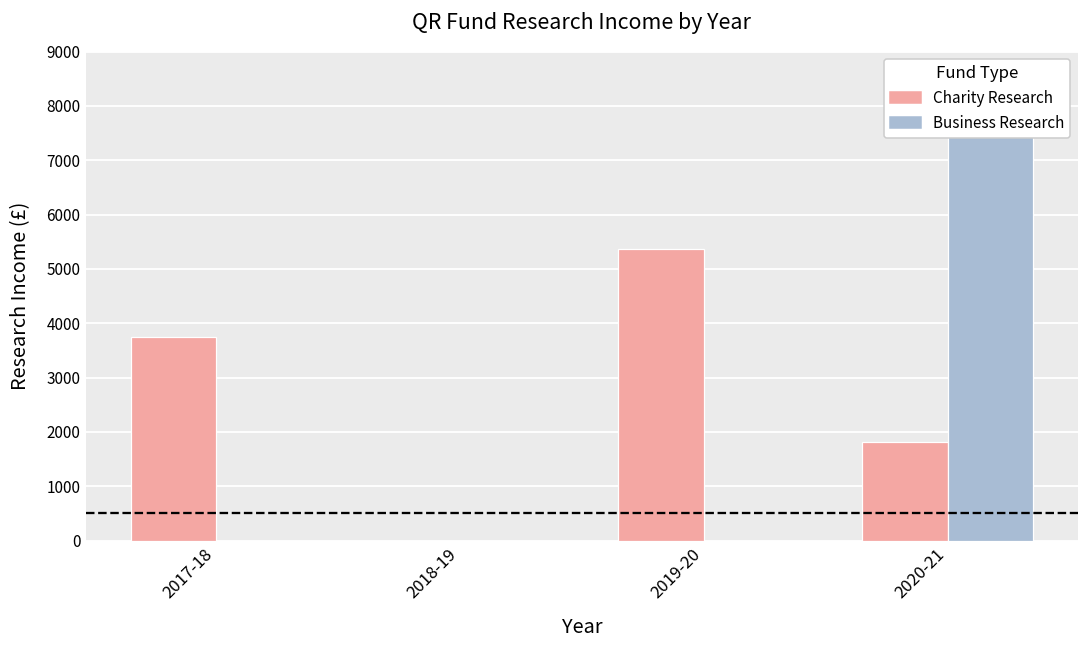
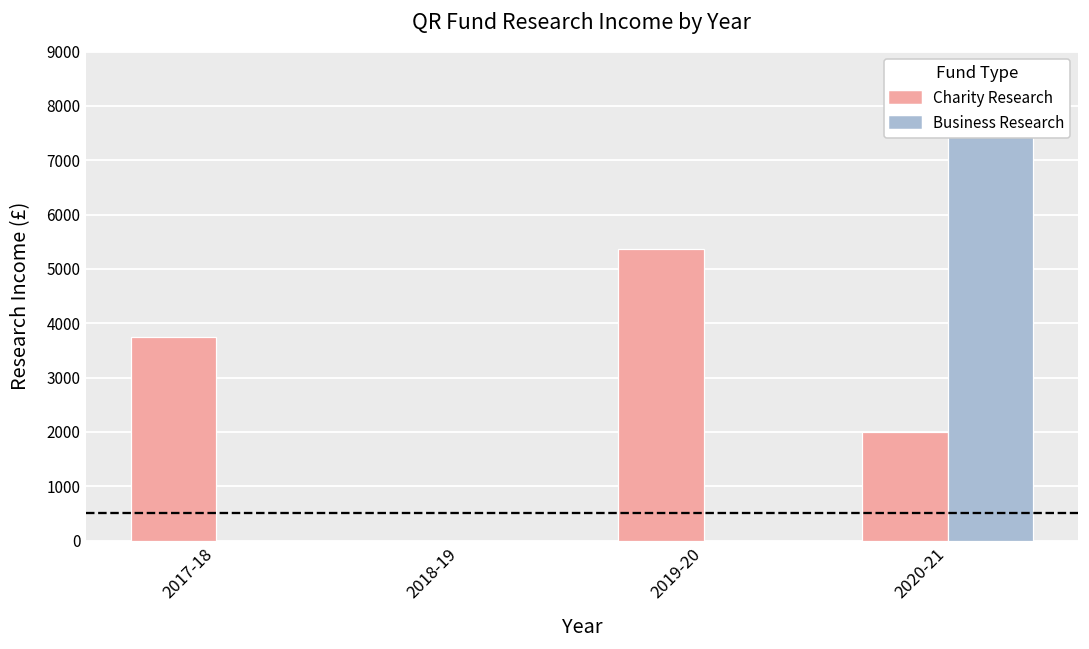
Charity Research, 2020-21: 1800 -> 2000
